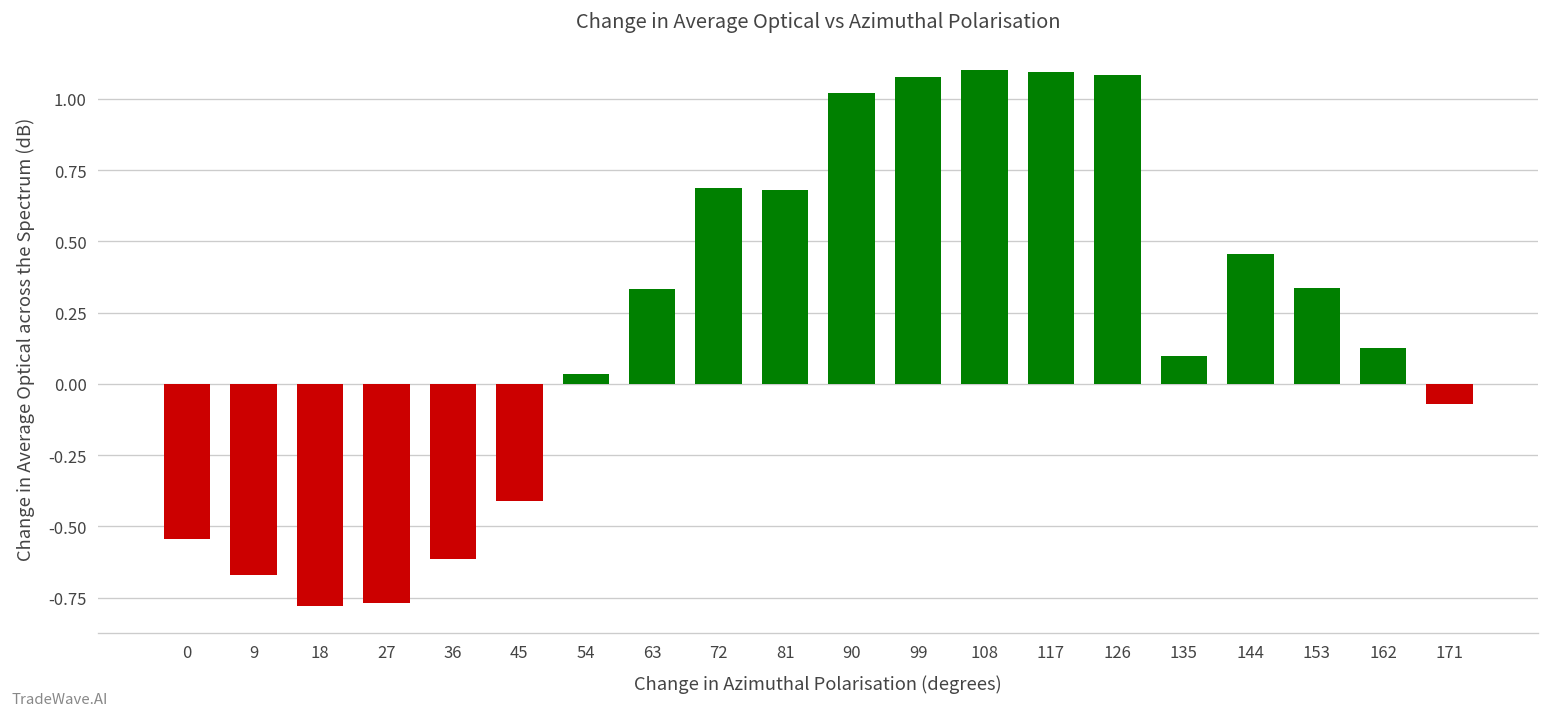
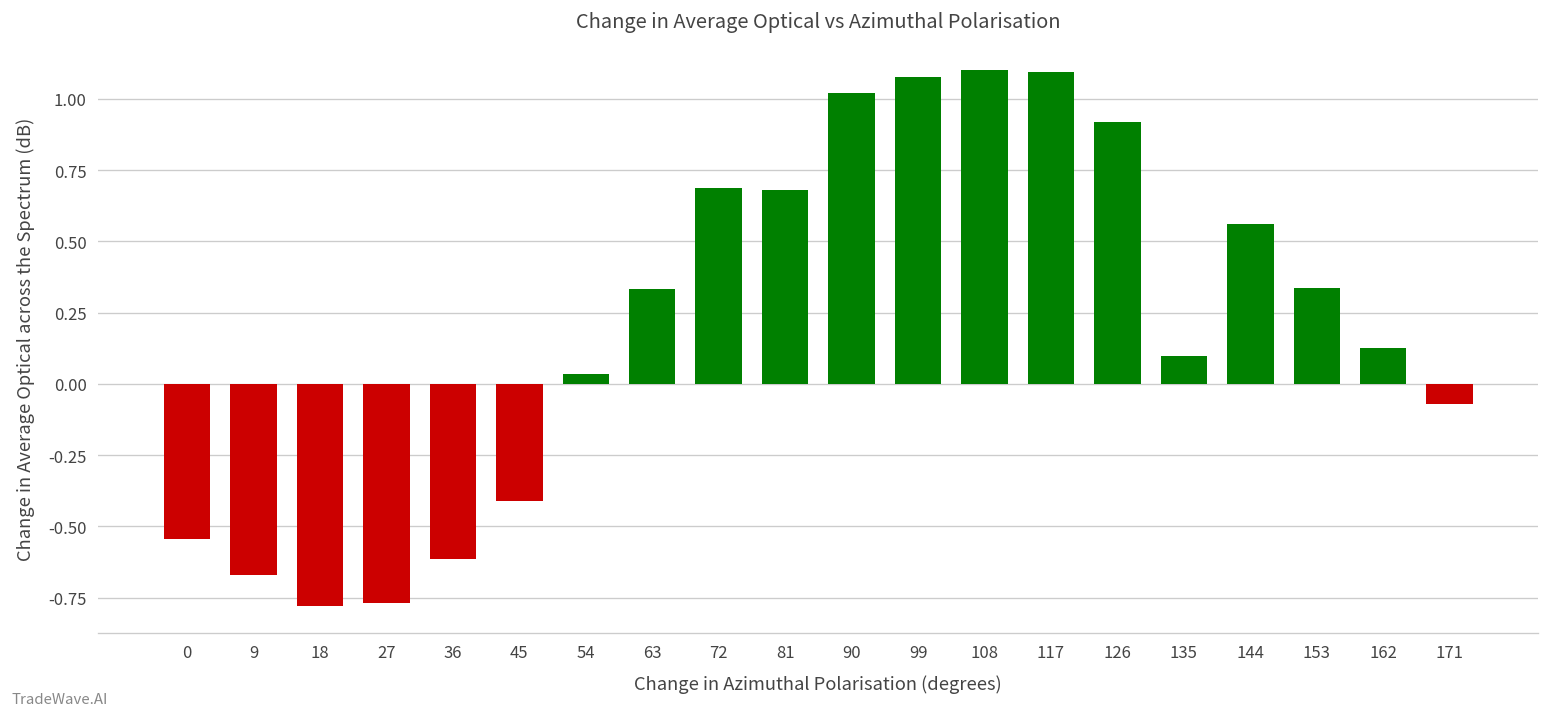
126: 1.08 -> 0.92
144: 0.46 -> 0.56
